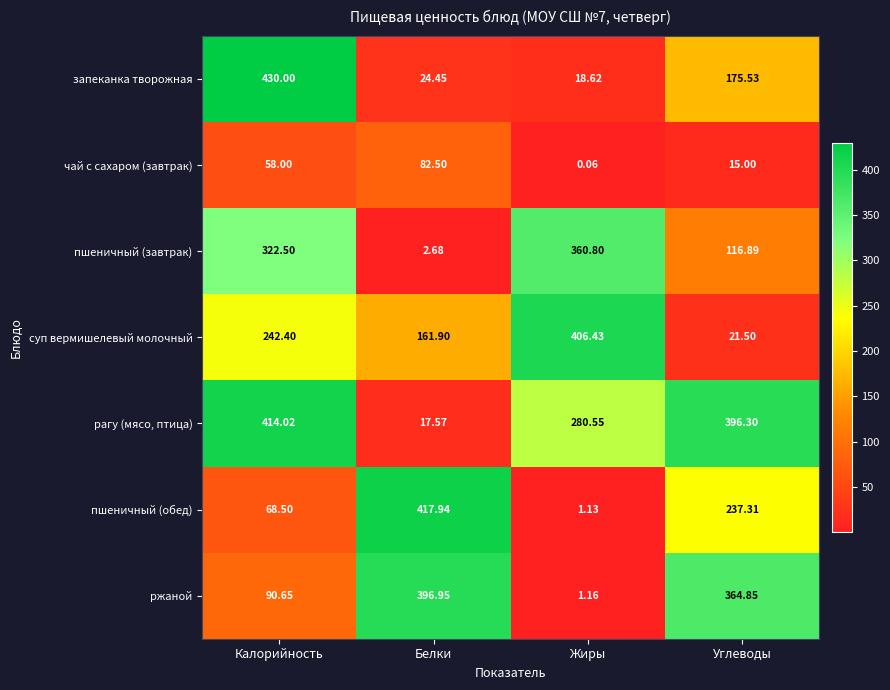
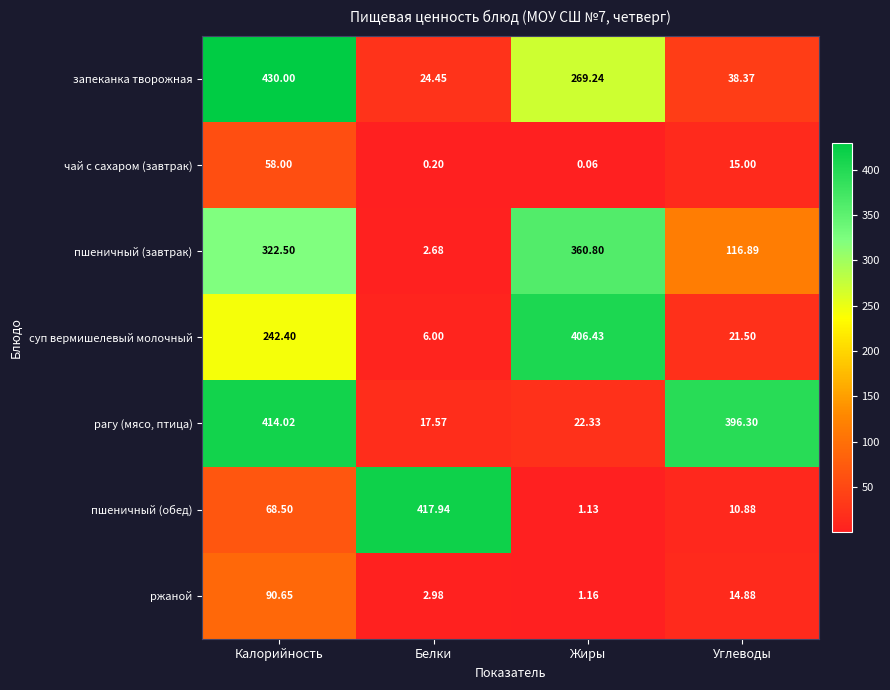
запеканка творожная, Жиры: 18.62 -> 269.24
запеканка творожная, Углеводы: 175.53 -> 38.37
чай с сахаром (завтрак), Белки: 82.50 -> 0.20
суп вермишелевый молочный, Белки: 161.90 -> 6.00
рагу (мясо, птица), Жиры: 280.55 -> 22.33
пшеничный (обед), Углеводы: 237.31 -> 10.88
ржаной, Белки: 396.95 -> 2.98
ржаной, Углеводы: 364.85 -> 14.88
